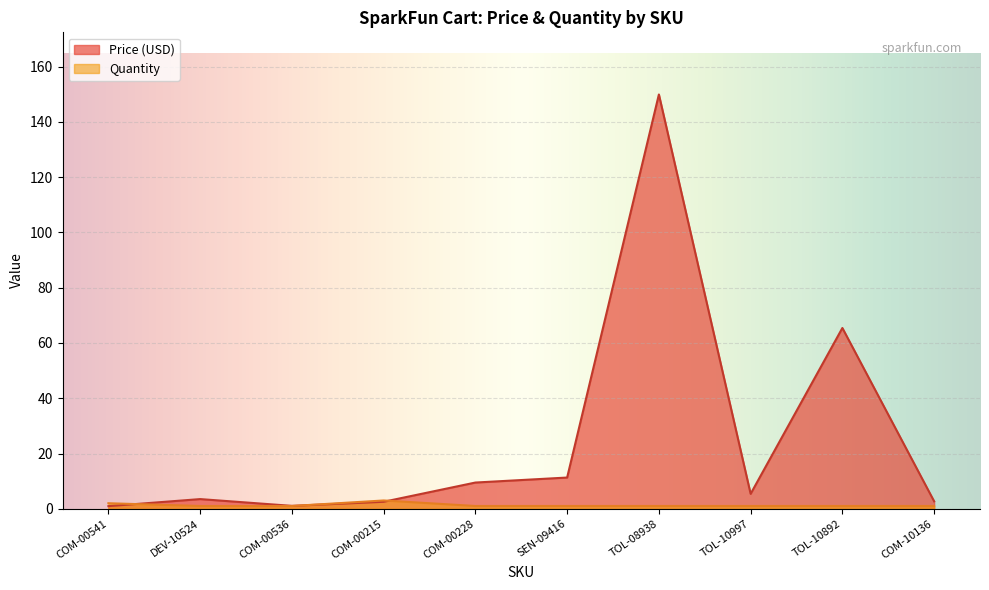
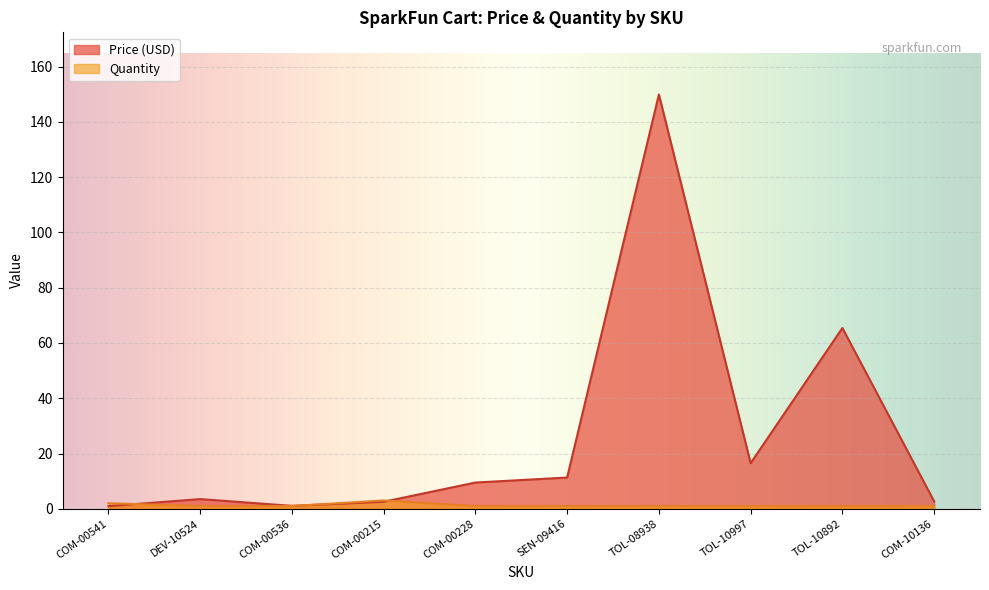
Price (USD), TOL-10997: 5 -> 17
